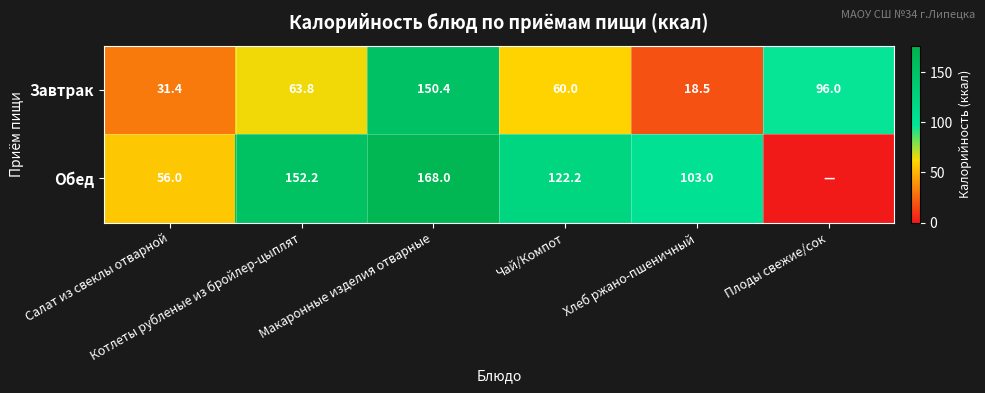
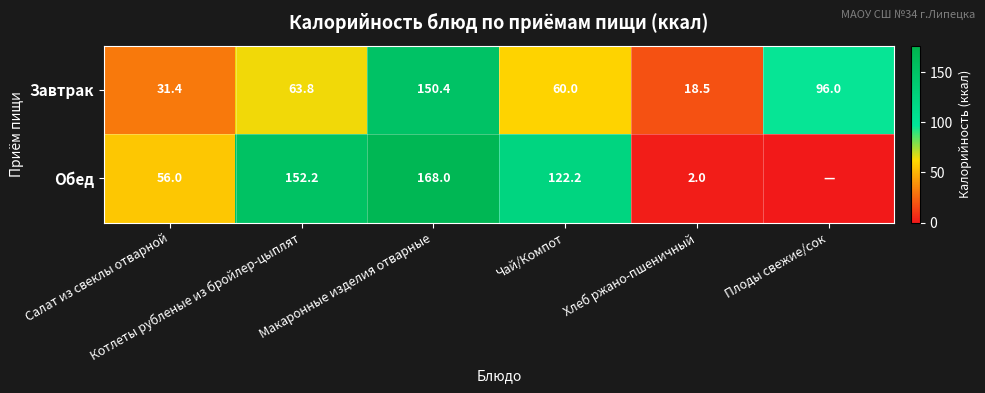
Обед, Хлеб ржано-пшеничный: 103.0 -> 2.0
